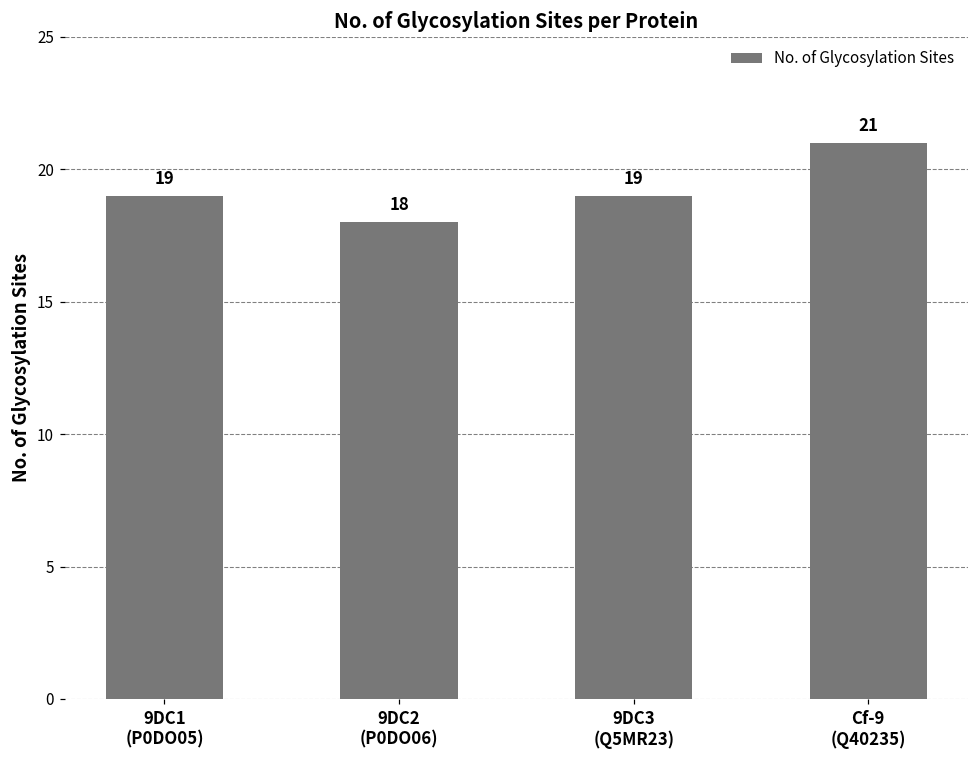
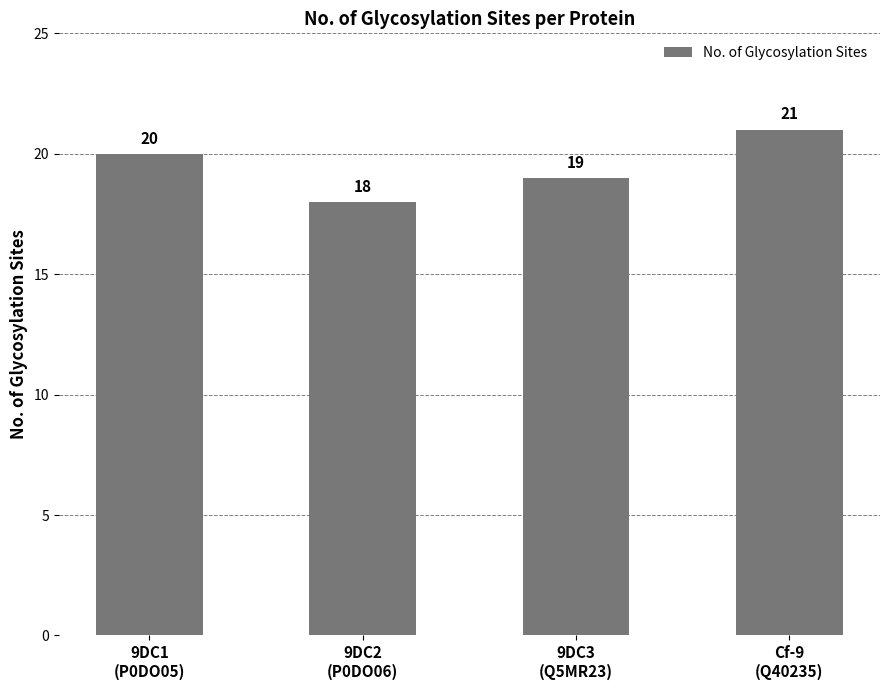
9DC1 (P0DO05): 19 -> 20
